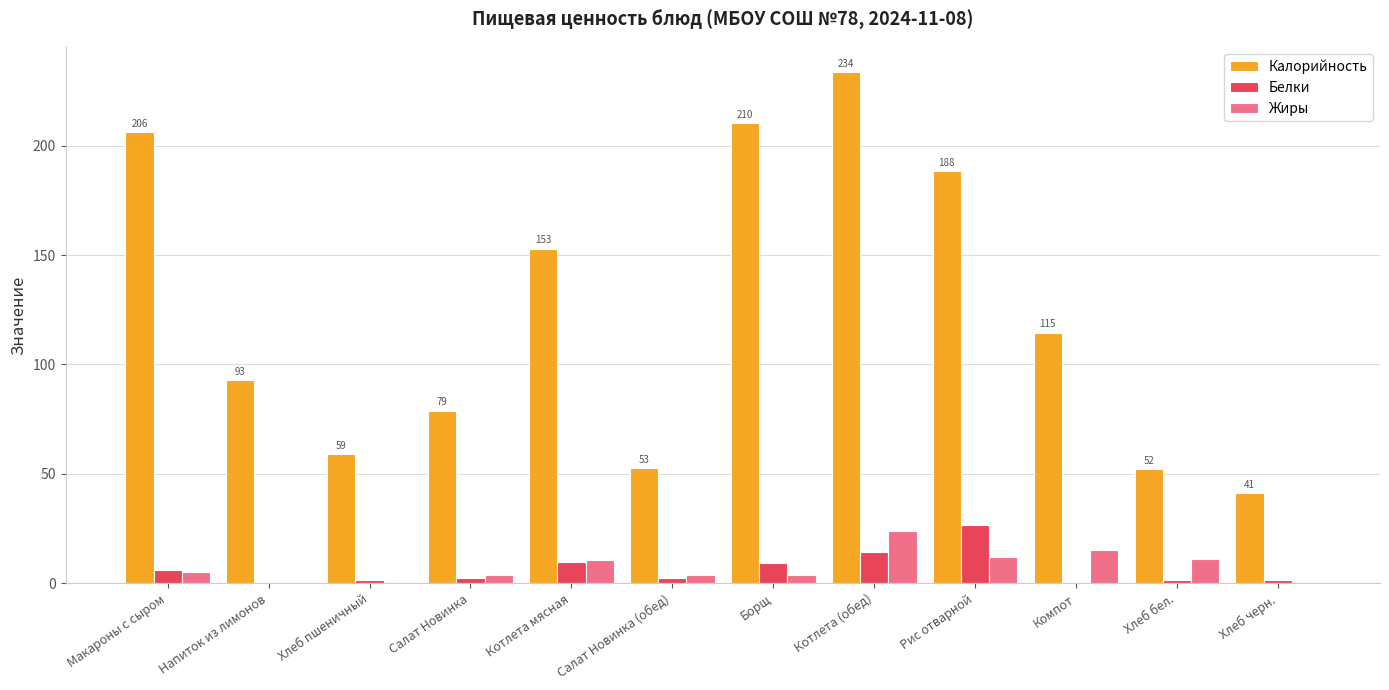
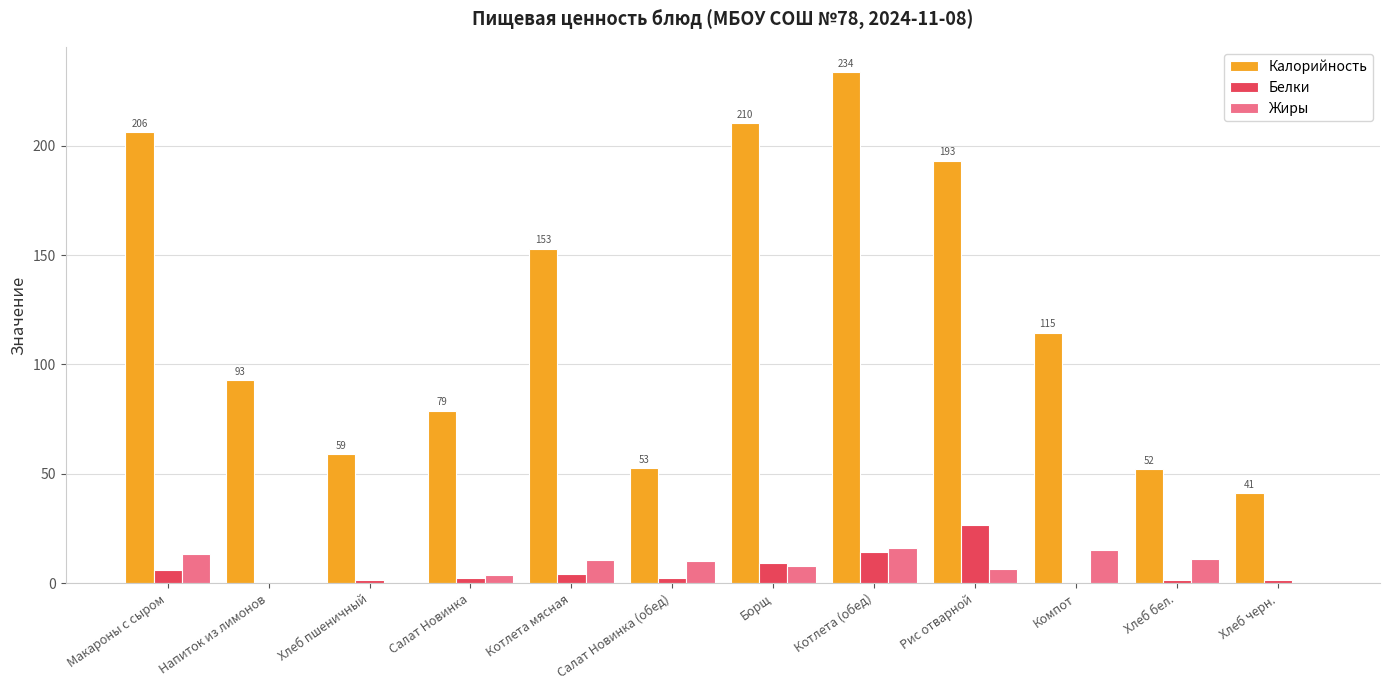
Жиры, Макароны с сыром: 5 -> 13
Белки, Котлета мясная: 10 -> 4
Жиры, Салат Новинка (обед): 4 -> 10
Жиры, Борщ: 4 -> 8
Жиры, Котлета (обед): 24 -> 16
Калорийность, Рис отварной: 188 -> 193
Жиры, Рис отварной: 12 -> 7
